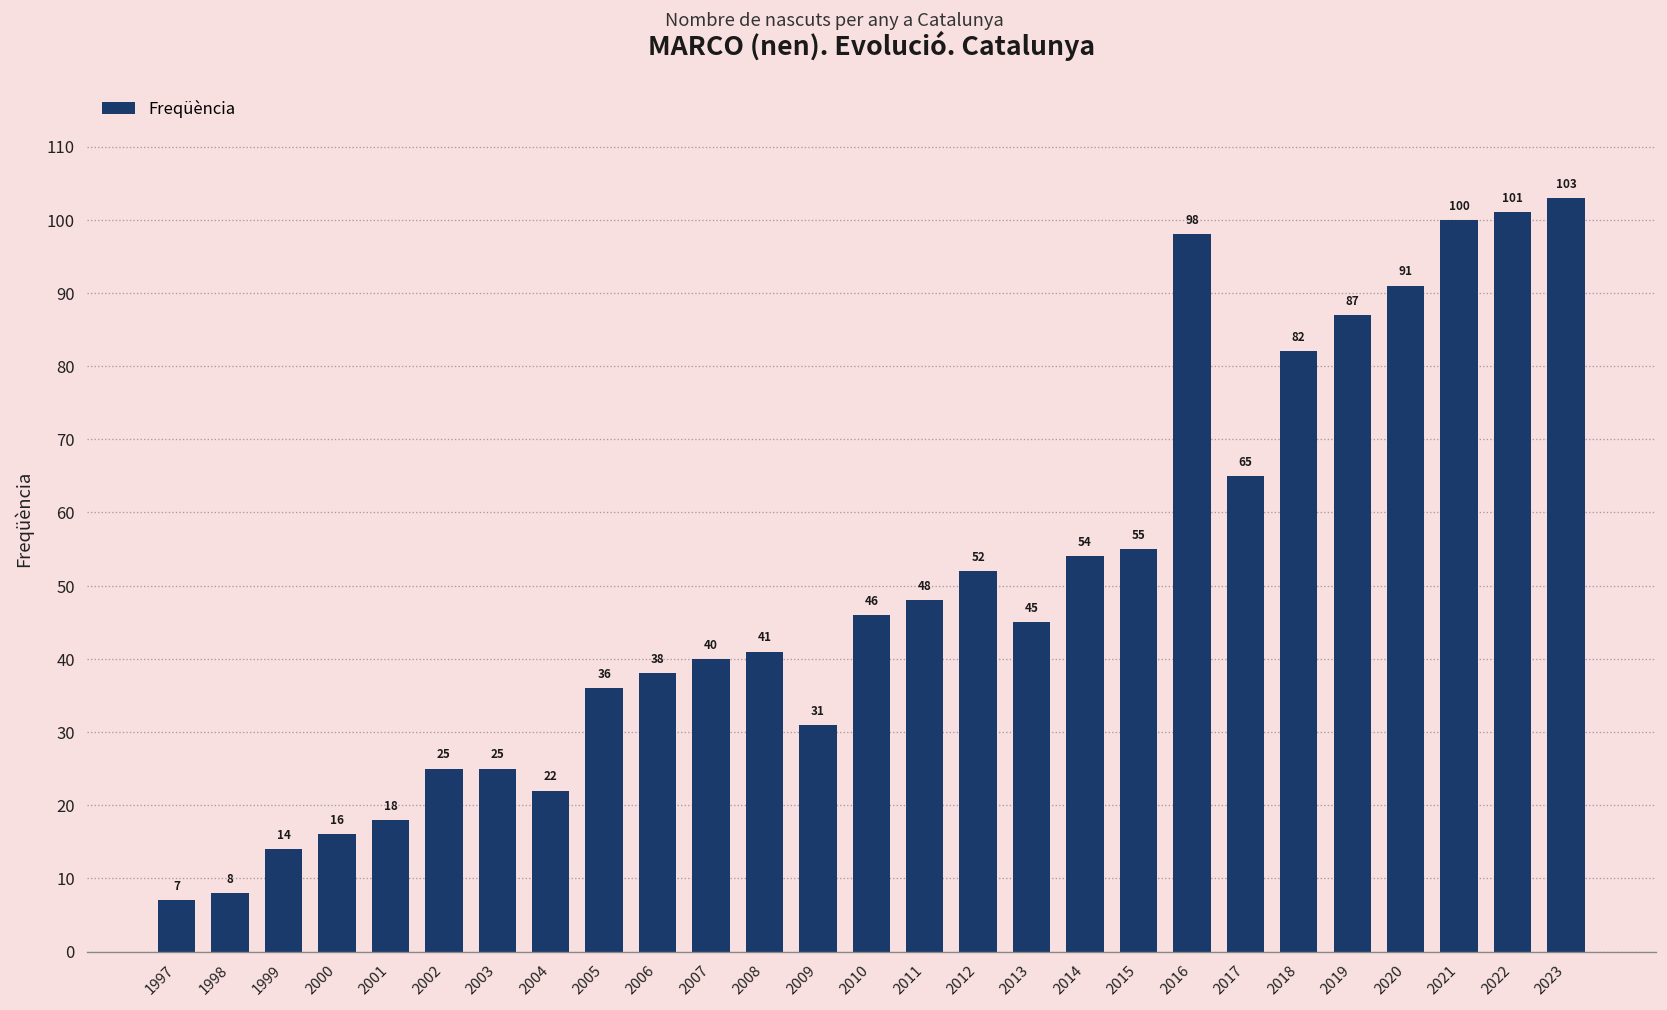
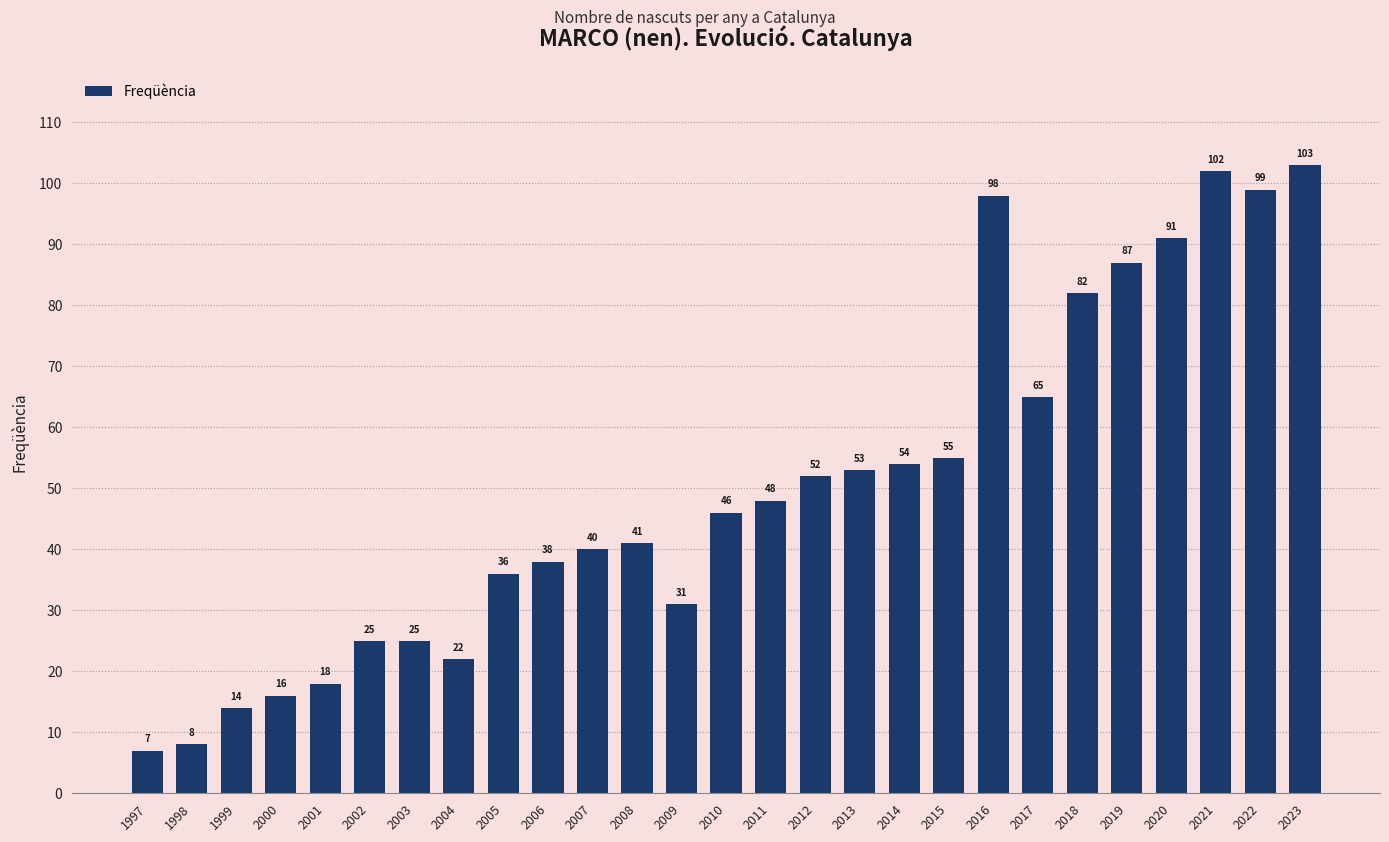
2013: 45 -> 53
2021: 100 -> 102
2022: 101 -> 99
